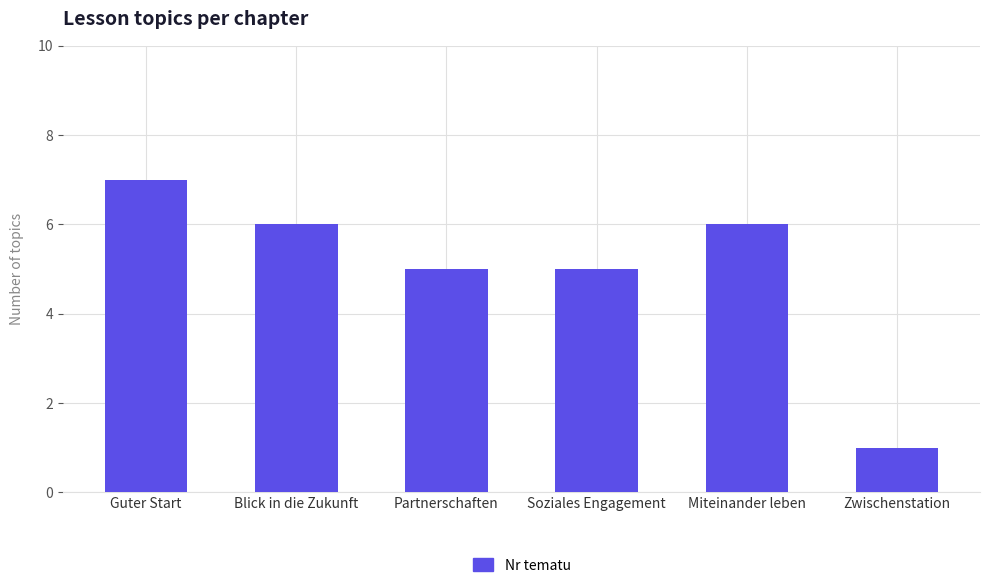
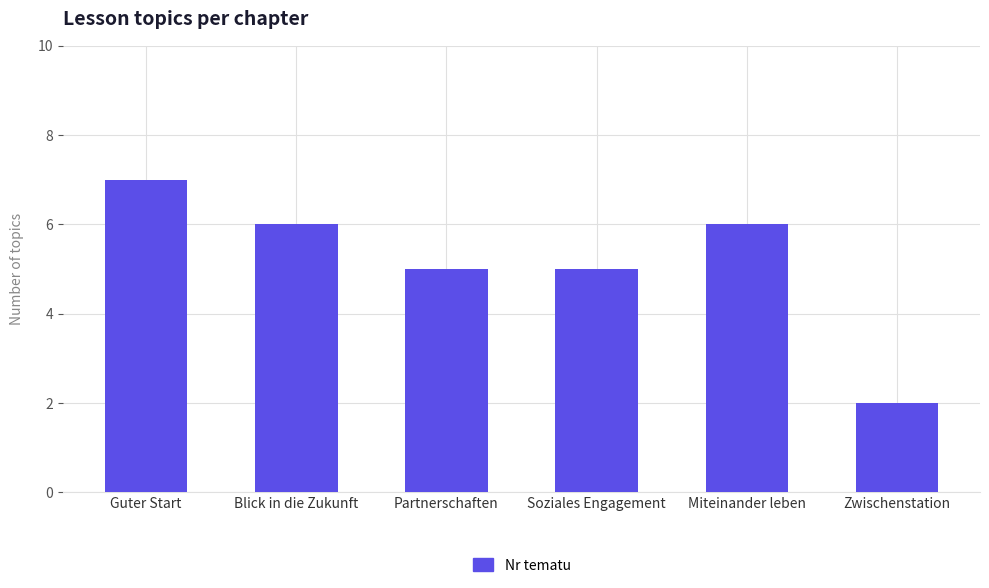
Zwischenstation: 1 -> 2
